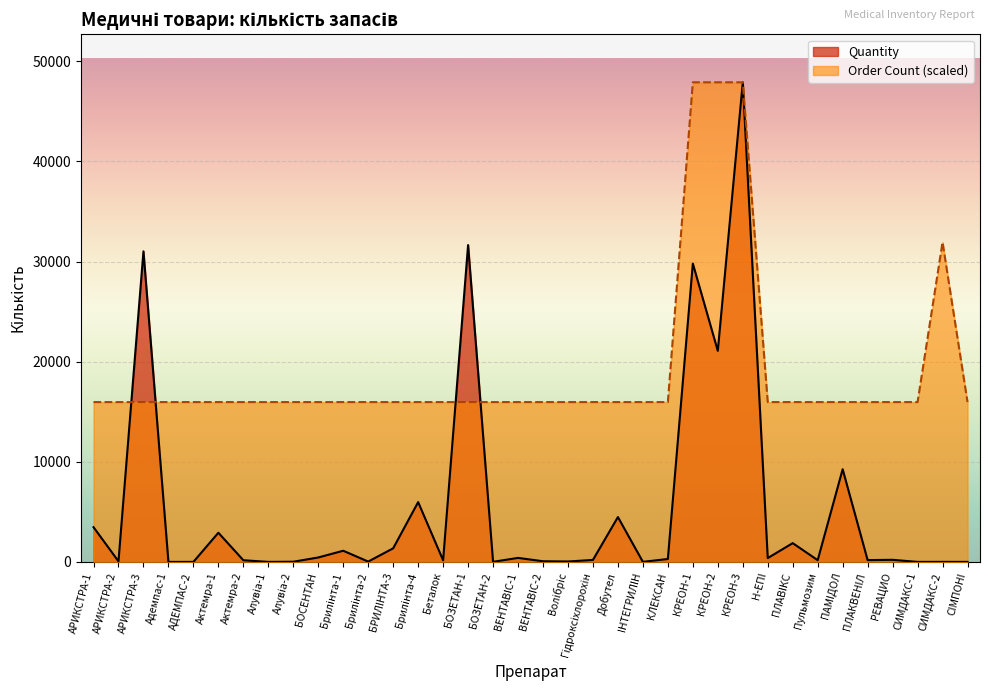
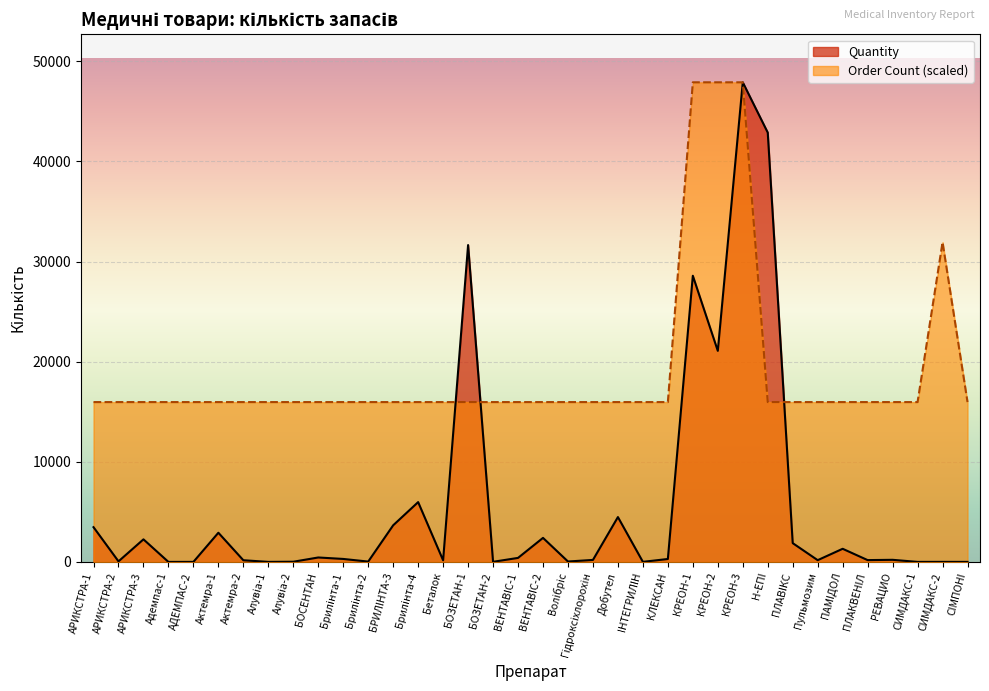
Quantity, АРИКСТРА-3: 31000 -> 2300
Quantity, Брилінта-1: 1100 -> 300
Quantity, БРИЛІНТА-3: 1400 -> 3700
Quantity, ВЕНТАВІС-2: 100 -> 2400
Quantity, КРЕОН-1: 29800 -> 28600
Quantity, Н-ЕПІ: 400 -> 42900
Quantity, ПАМІДОЛ: 9300 -> 1300
